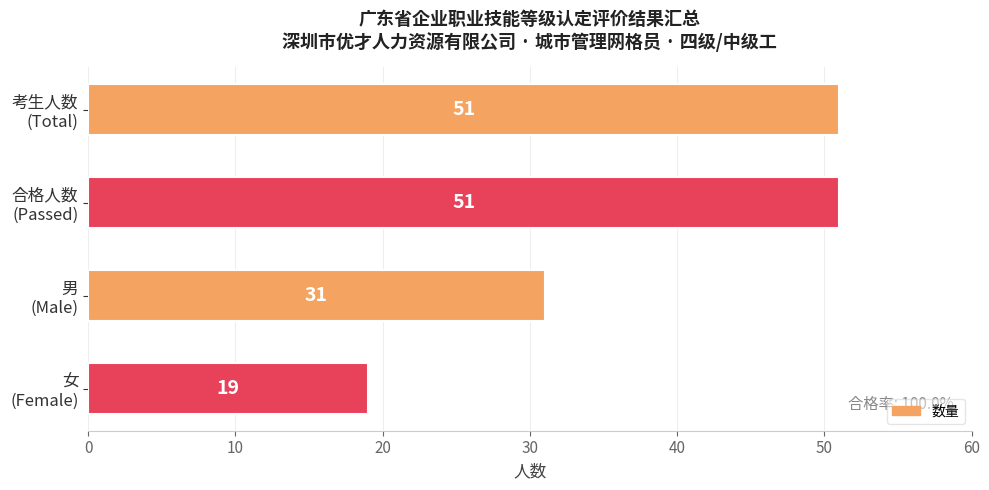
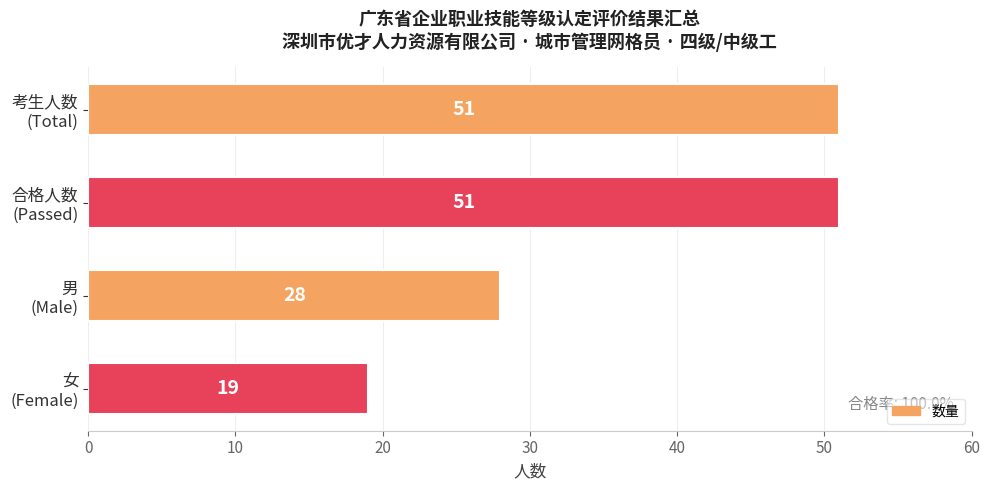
男 (Male): 31 -> 28
